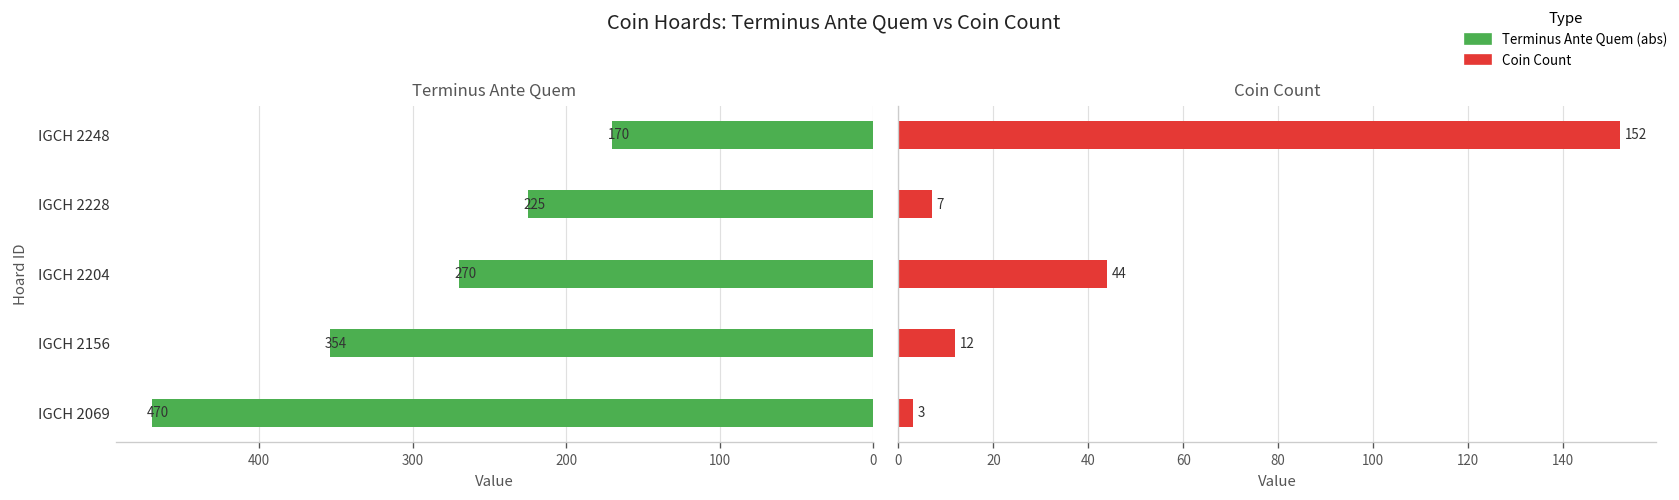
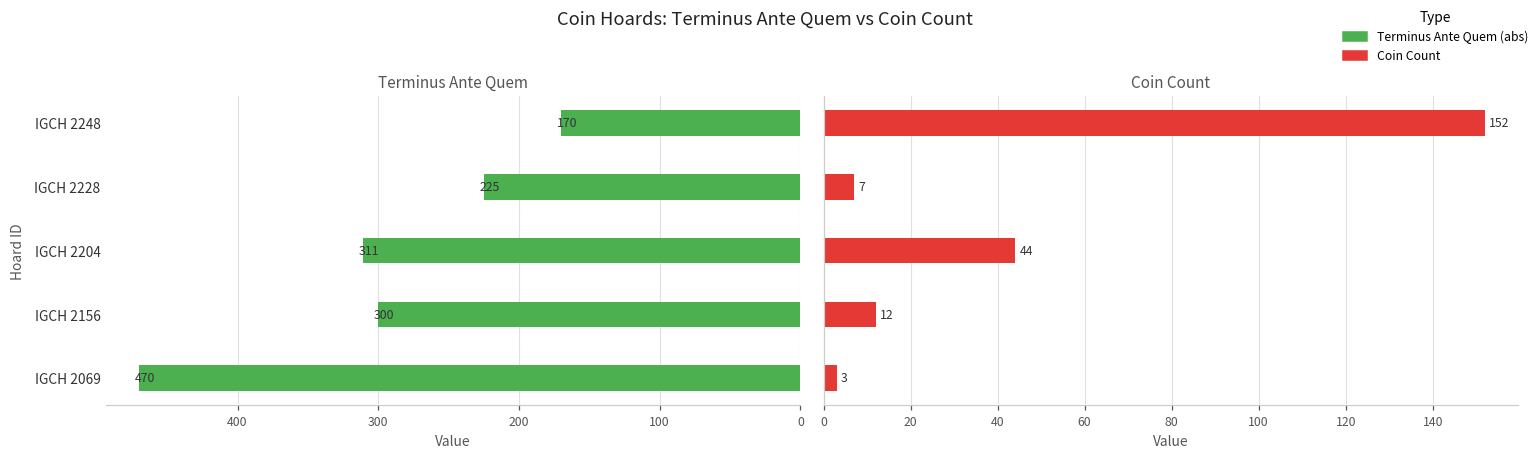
Terminus Ante Quem, IGCH 2204: 270 -> 311
Terminus Ante Quem, IGCH 2156: 354 -> 300
